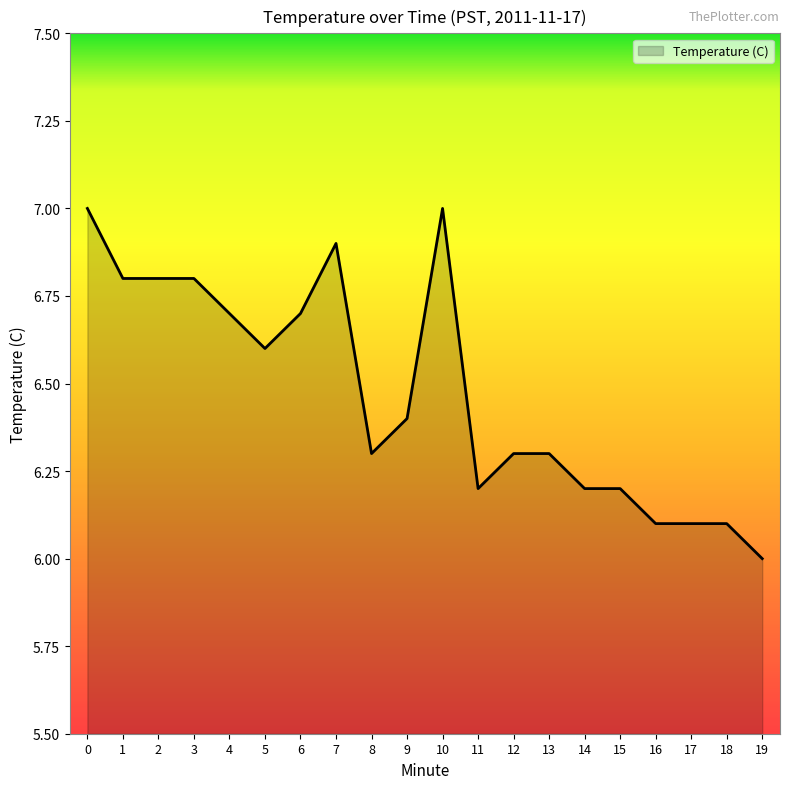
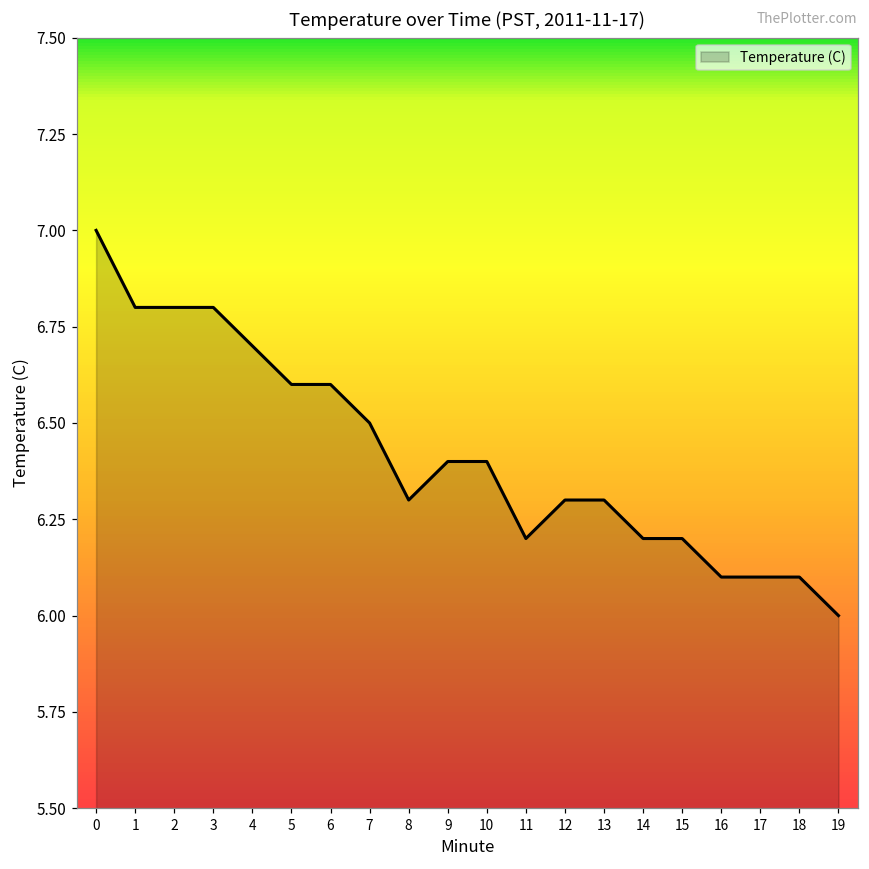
6: 6.7 -> 6.6
7: 6.9 -> 6.5
10: 7.0 -> 6.4
